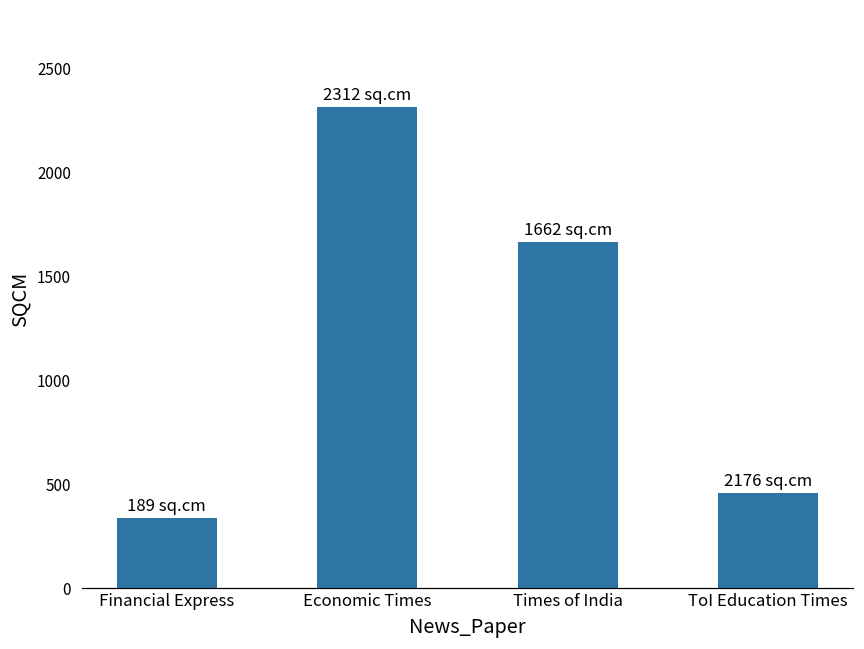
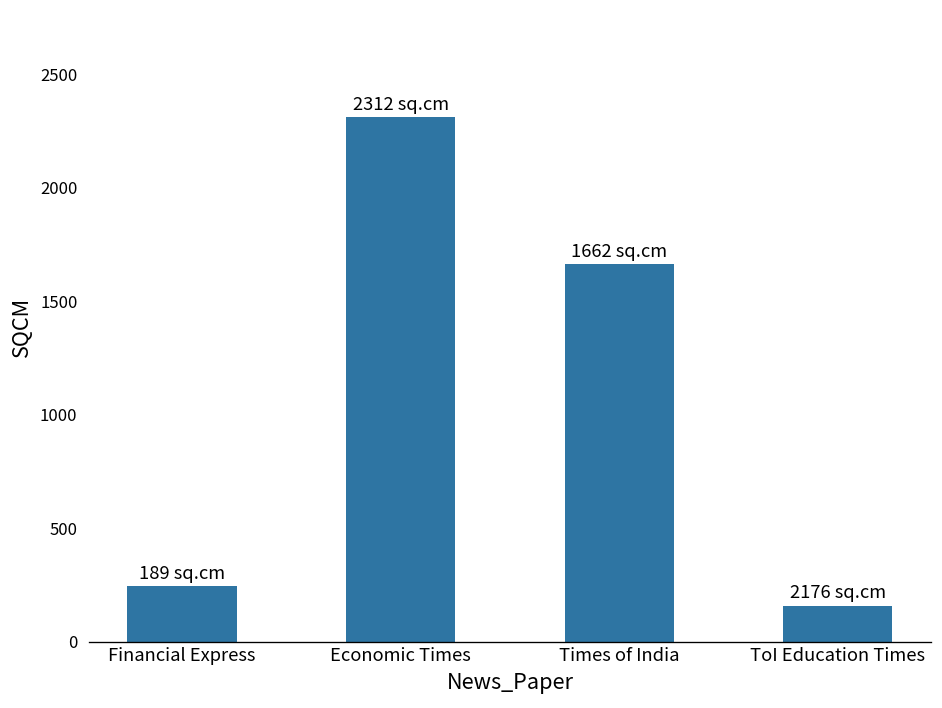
Financial Express: 340 -> 240
ToI Education Times: 460 -> 160
